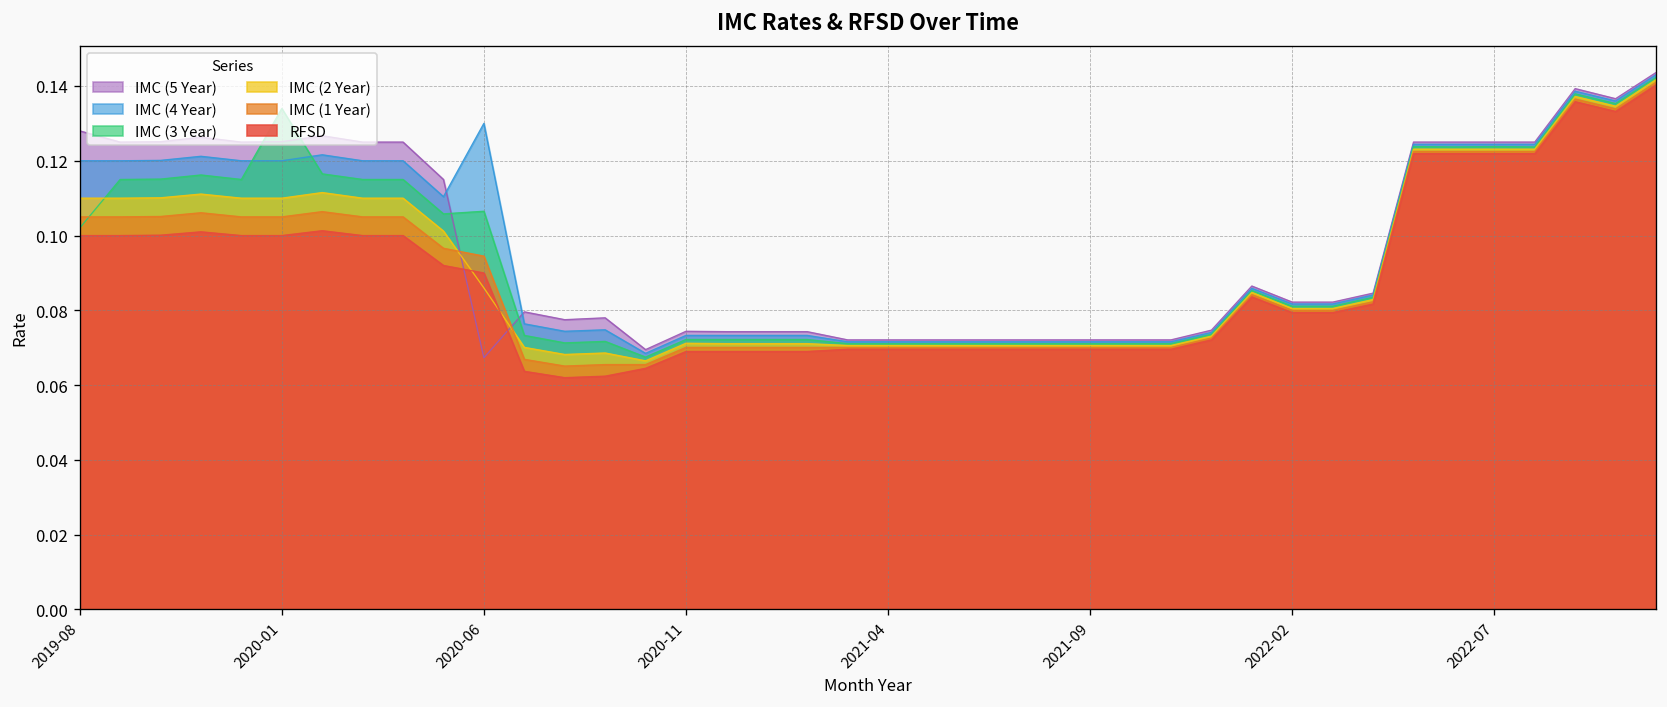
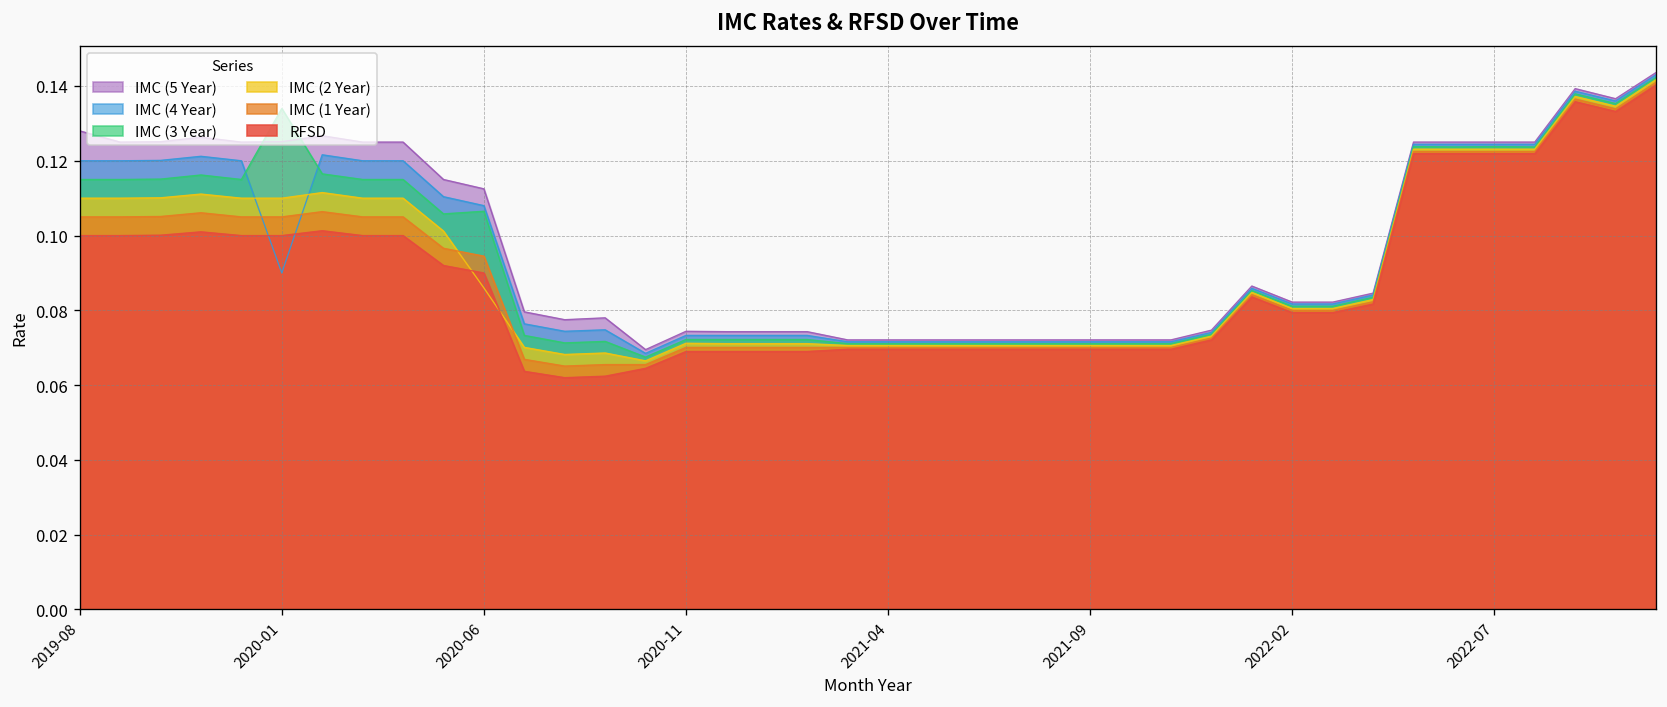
IMC (3 Year), 2019-08: 0.102 -> 0.115
IMC (4 Year), 2020-01: 0.12 -> 0.09
IMC (5 Year), 2020-06: 0.067 -> 0.113
IMC (4 Year), 2020-06: 0.130 -> 0.108
